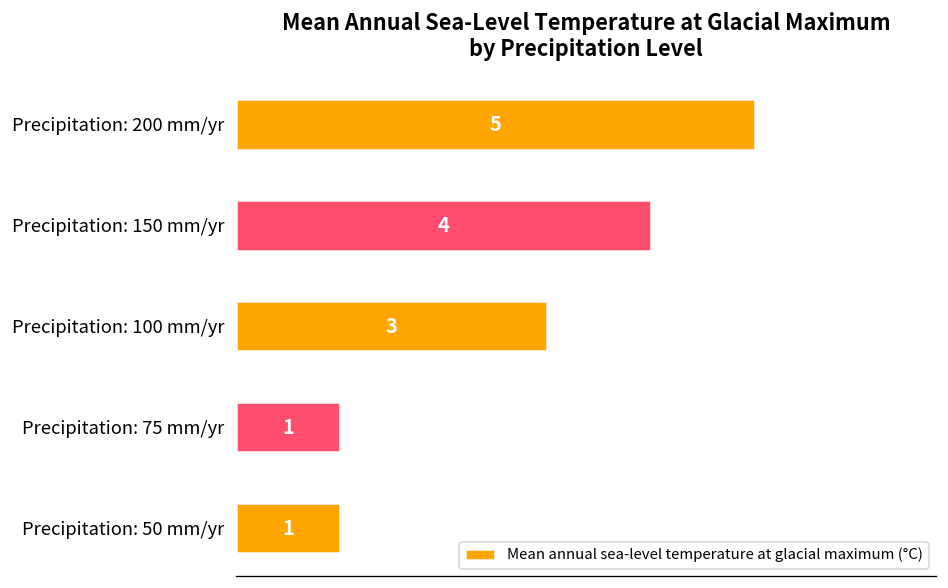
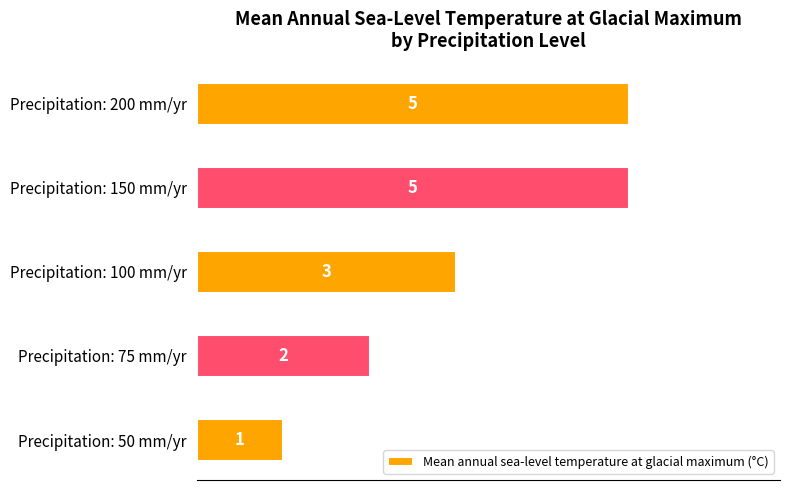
Precipitation: 150 mm/yr: 4 -> 5
Precipitation: 75 mm/yr: 1 -> 2
